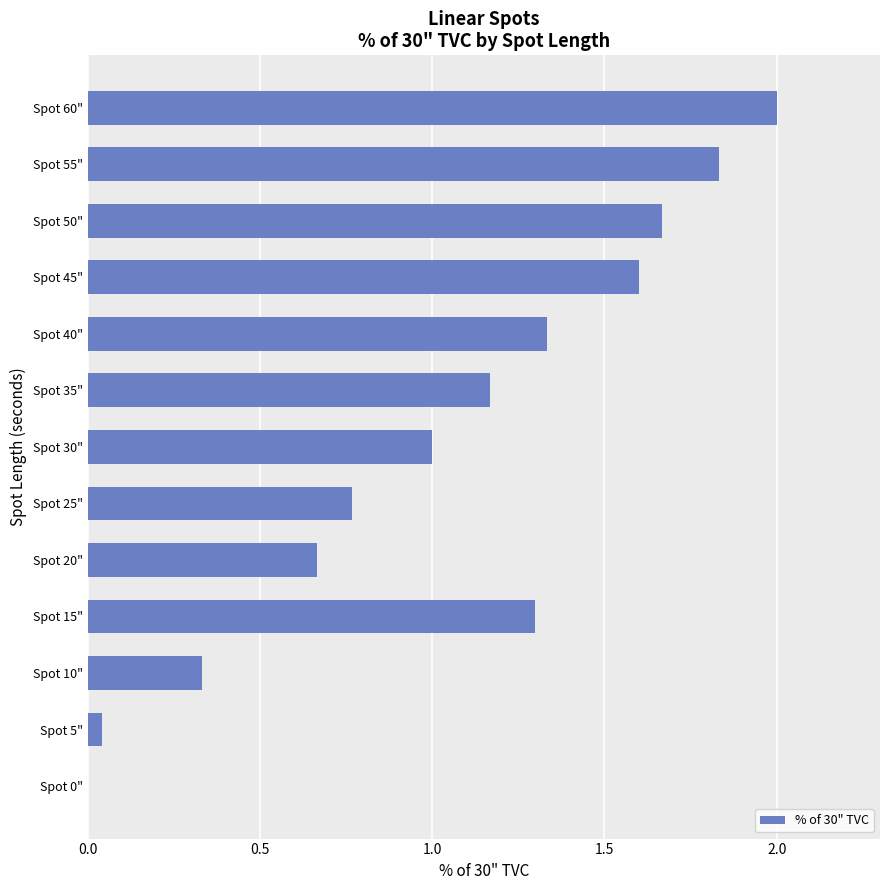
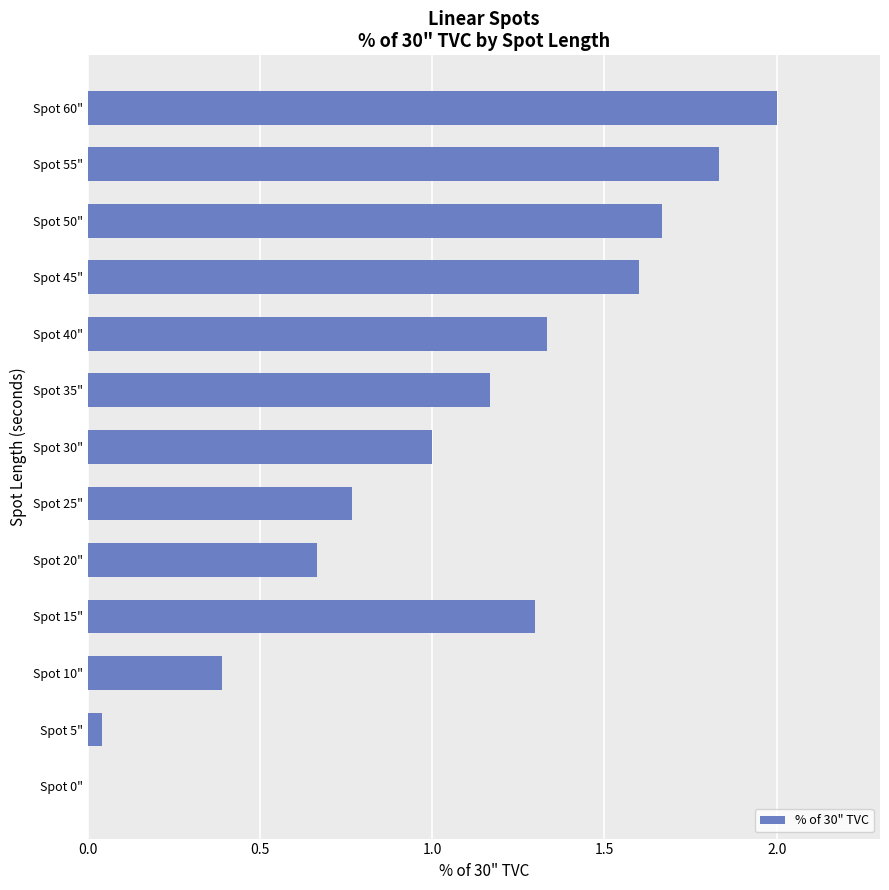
Spot 10": 0.33 -> 0.39
